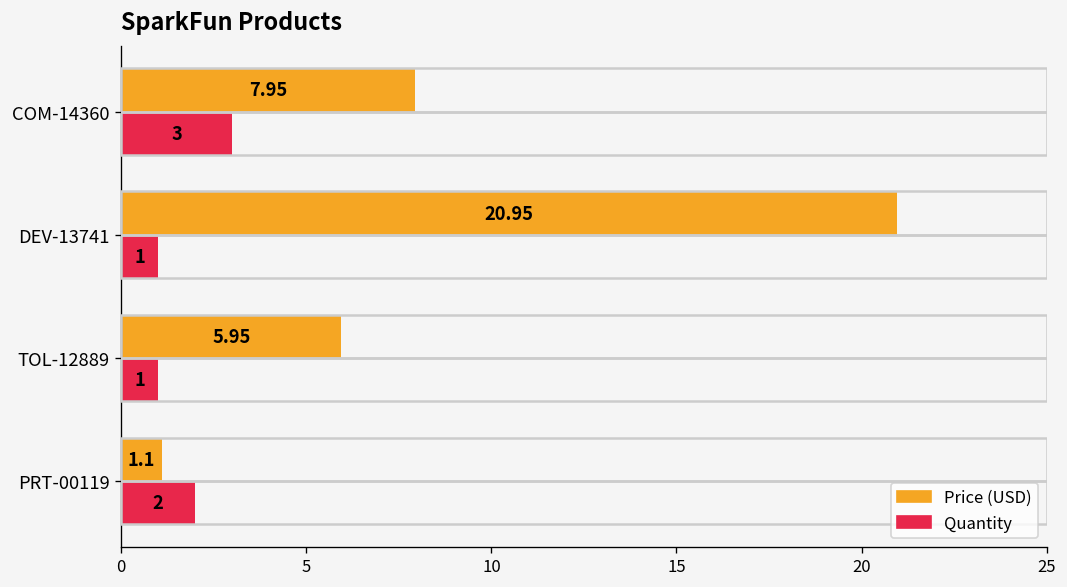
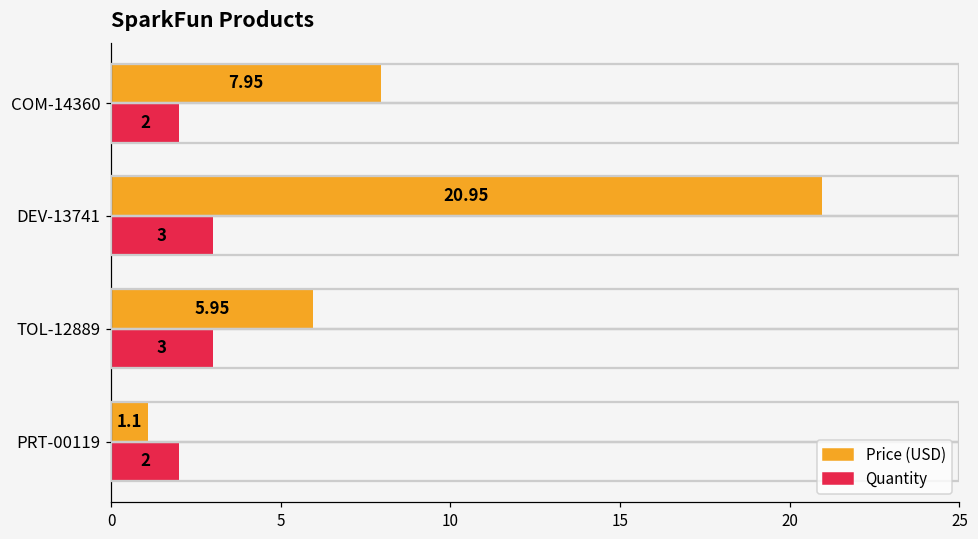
Quantity, COM-14360: 3 -> 2
Quantity, DEV-13741: 1 -> 3
Quantity, TOL-12889: 1 -> 3
